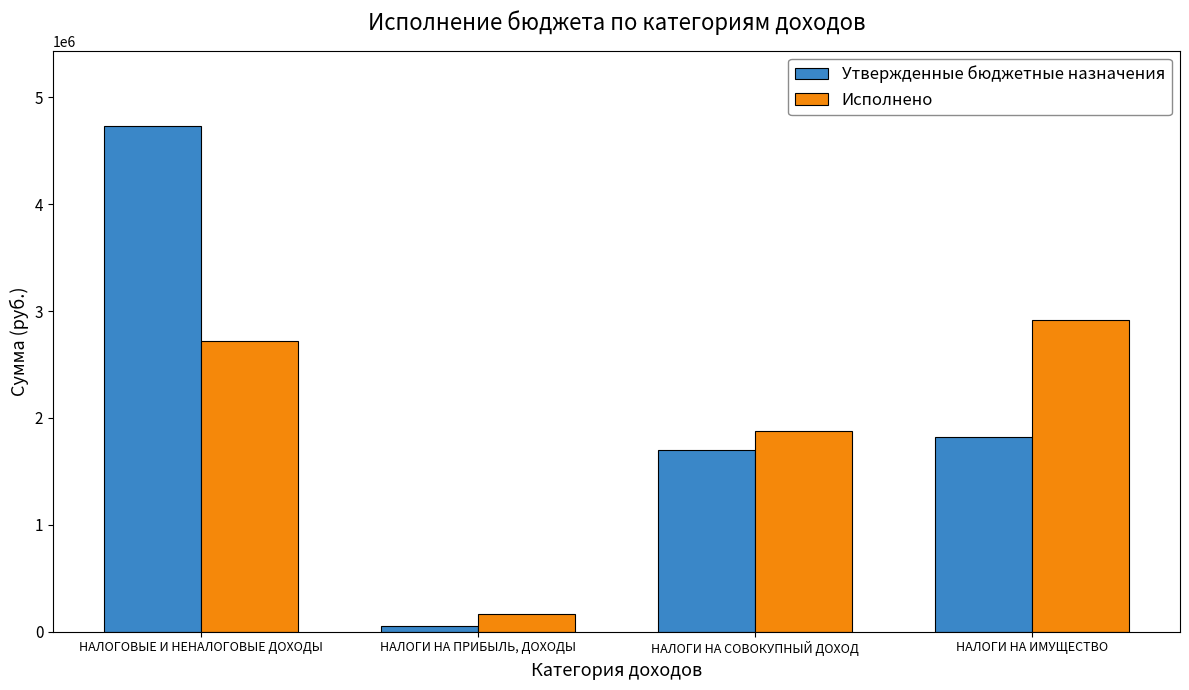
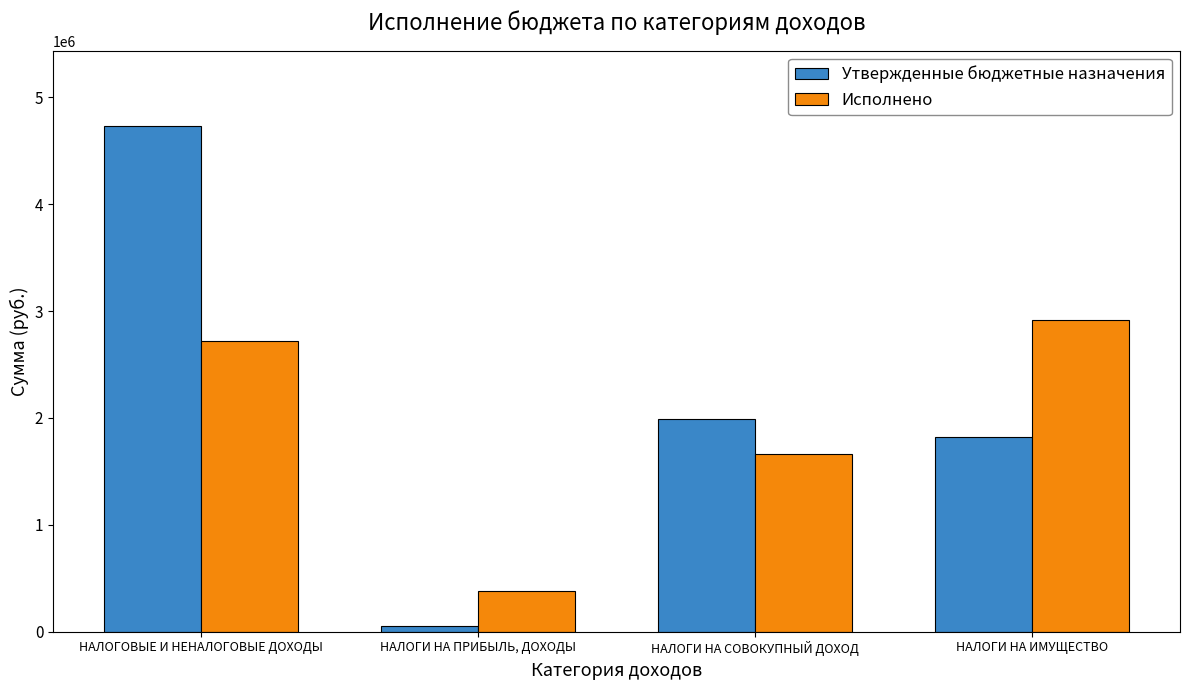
Исполнено, НАЛОГИ НА ПРИБЫЛЬ, ДОХОДЫ: 170000 -> 380000
Утвержденные бюджетные назначения, НАЛОГИ НА СОВОКУПНЫЙ ДОХОД: 1700000 -> 1990000
Исполнено, НАЛОГИ НА СОВОКУПНЫЙ ДОХОД: 1880000 -> 1660000
